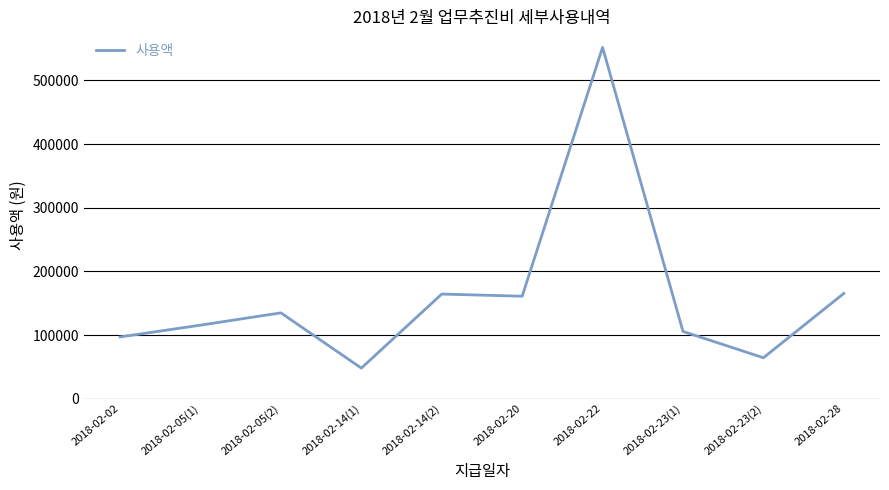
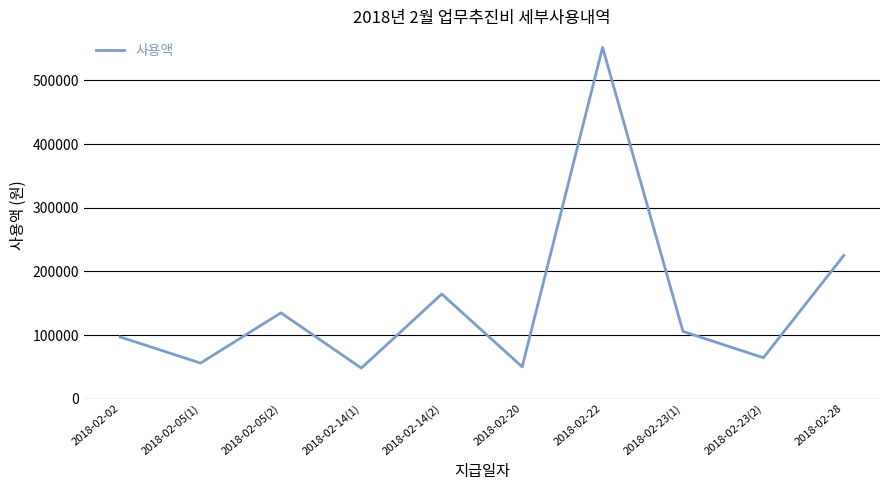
2018-02-05(1): 120000 -> 60000
2018-02-20: 160000 -> 50000
2018-02-28: 170000 -> 230000
